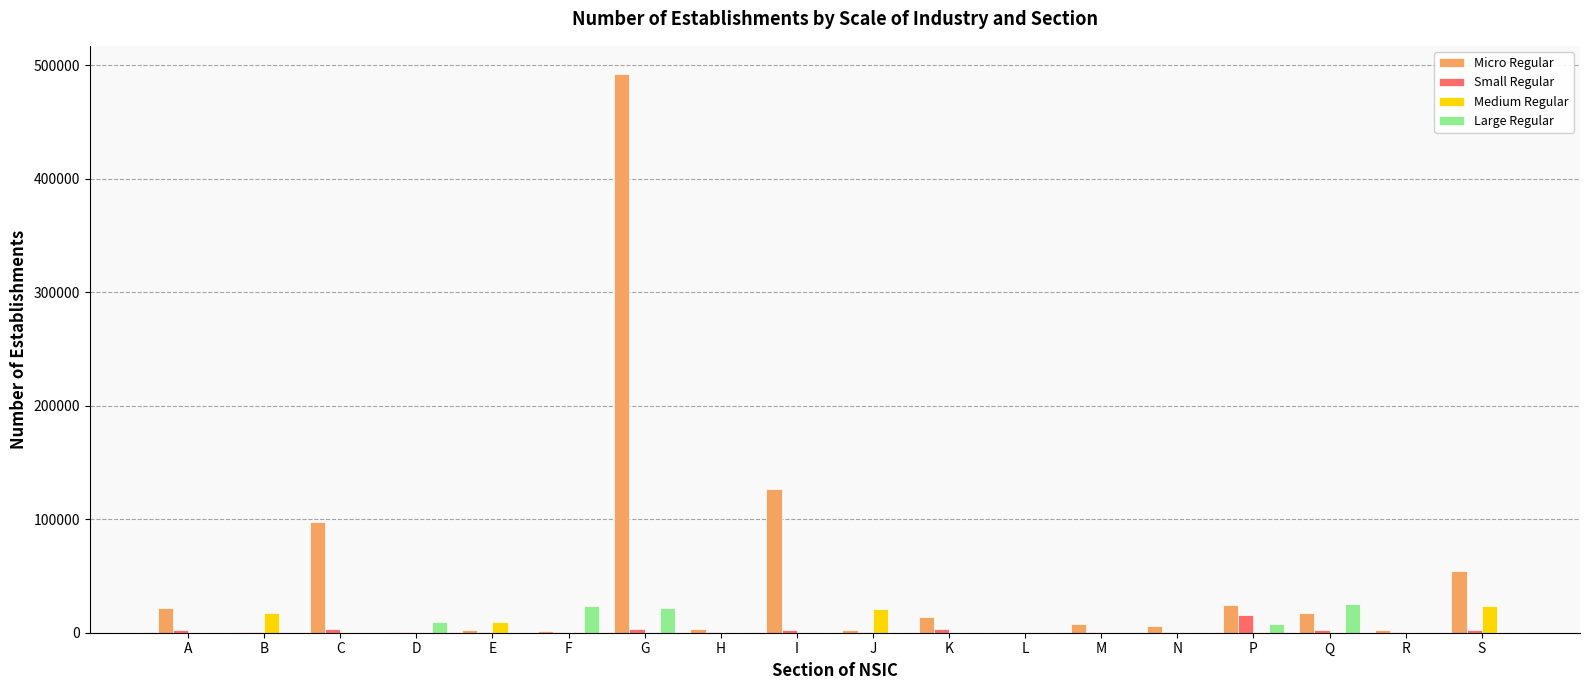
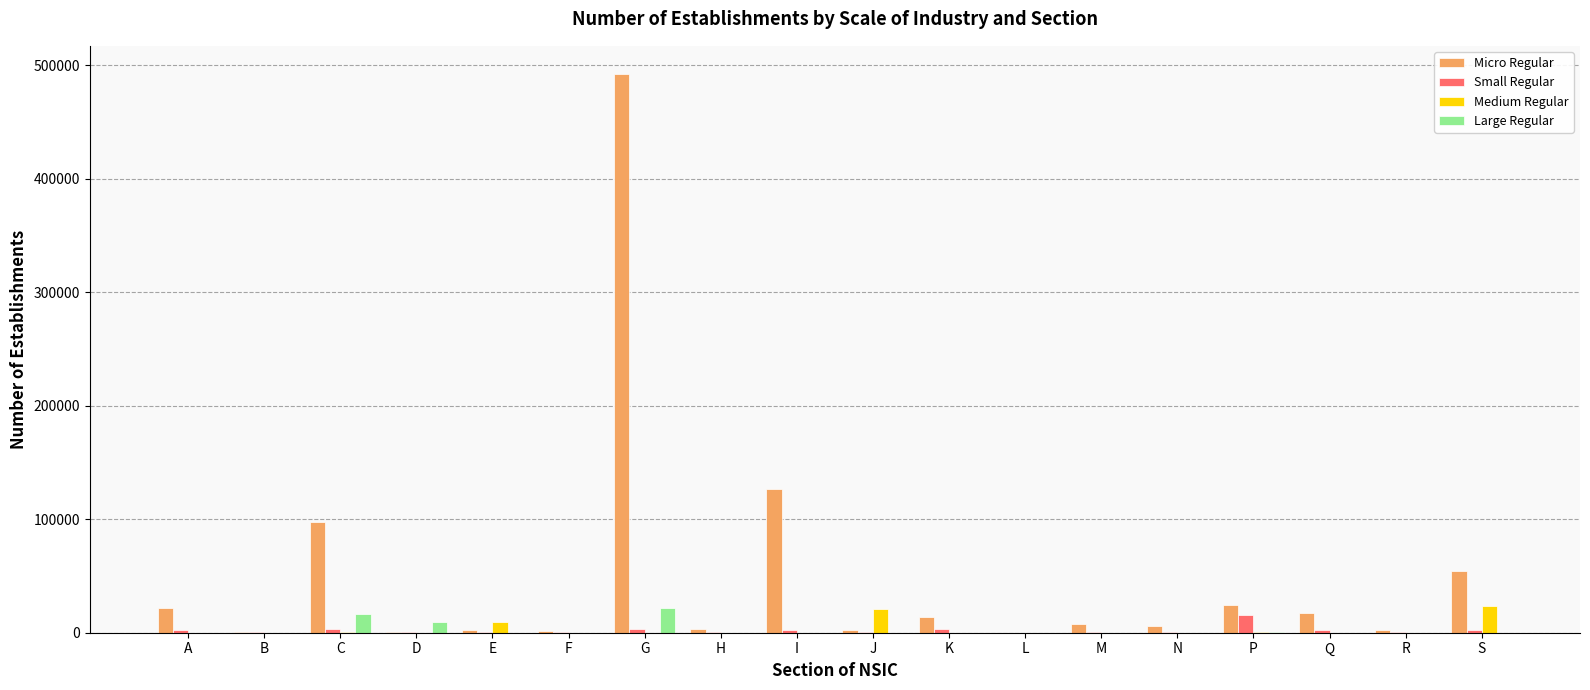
Medium Regular, B: 18000 -> 0
Large Regular, C: 1000 -> 16000
Large Regular, F: 23000 -> 0
Large Regular, P: 8000 -> 0
Large Regular, Q: 26000 -> 0
